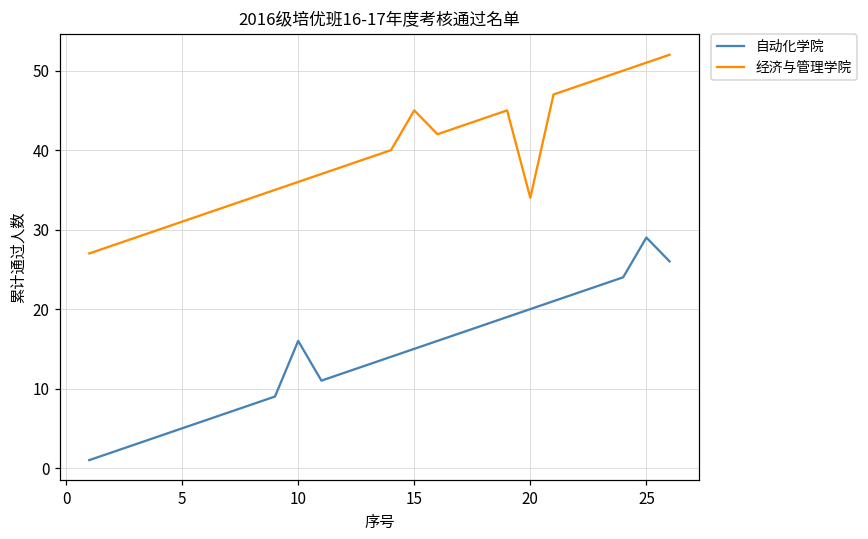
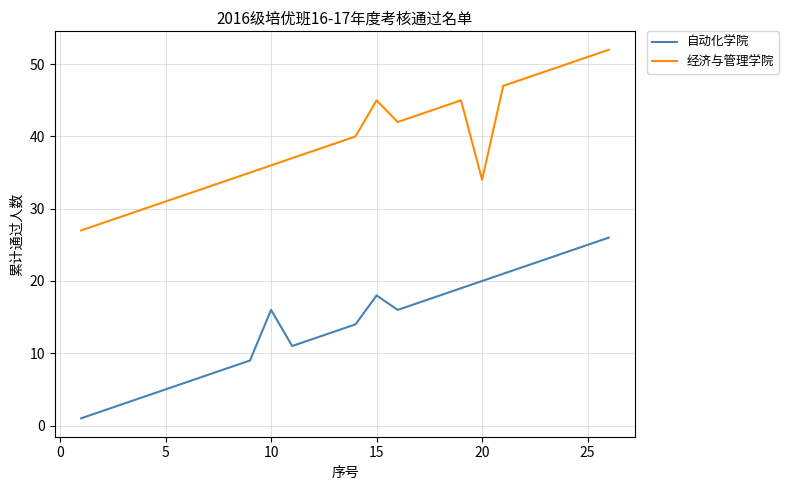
自动化学院, 15: 15 -> 18
自动化学院, 25: 29 -> 25
